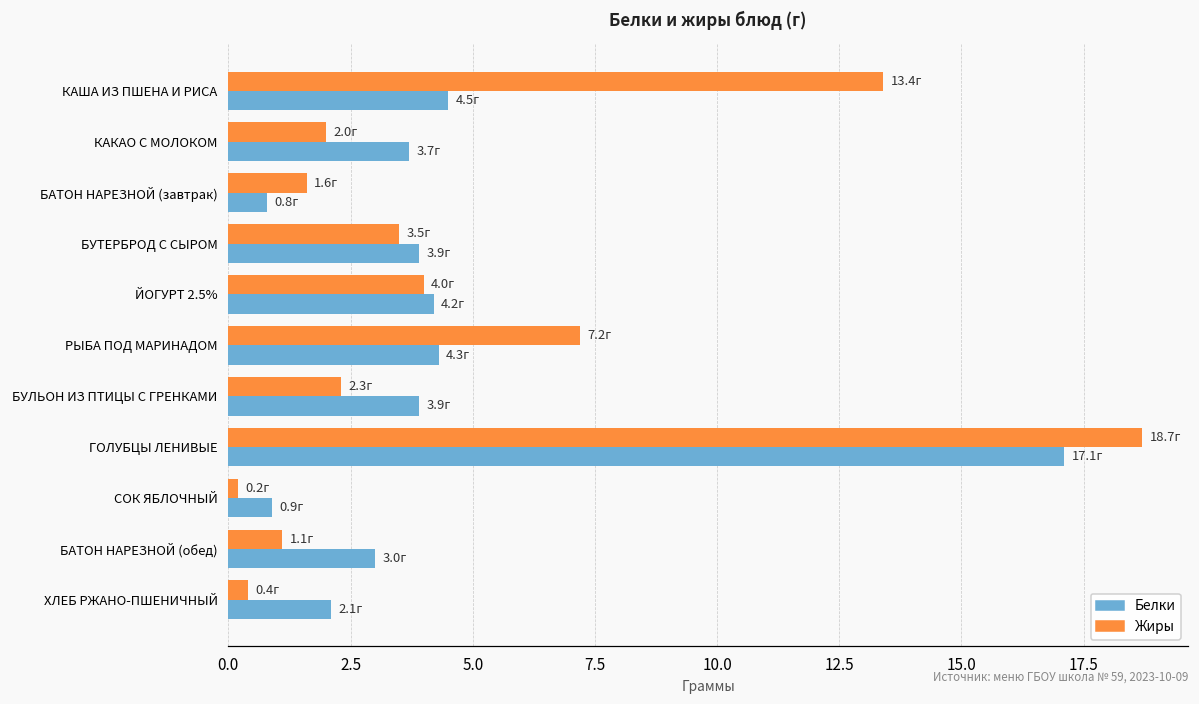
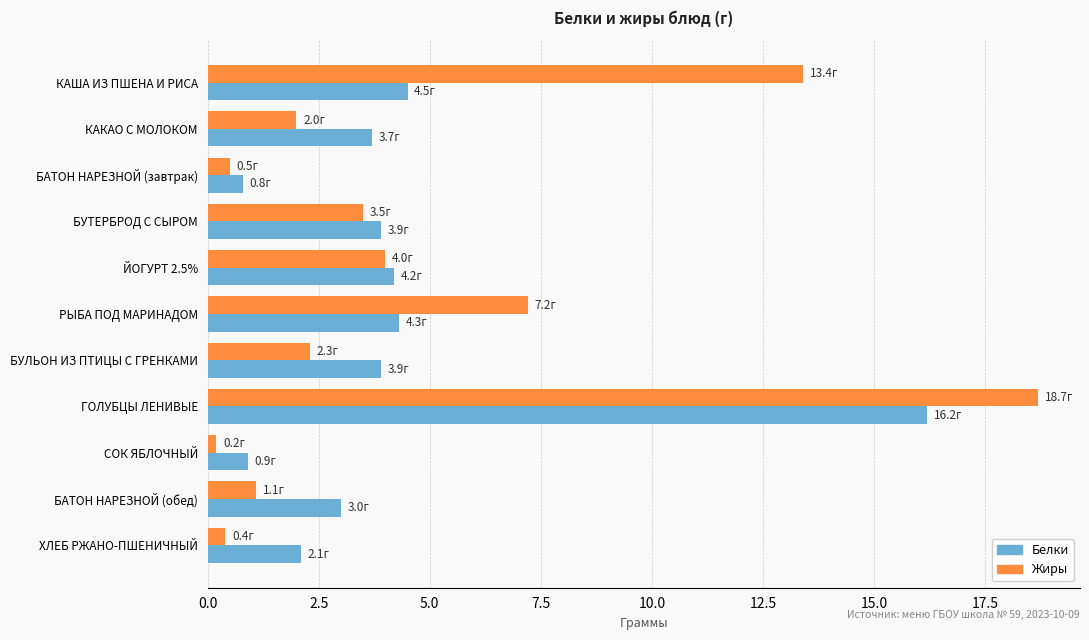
Жиры, БАТОН НАРЕЗНОЙ (завтрак): 1.6г -> 0.5г
Белки, ГОЛУБЦЫ ЛЕНИВЫЕ: 17.1г -> 16.2г
